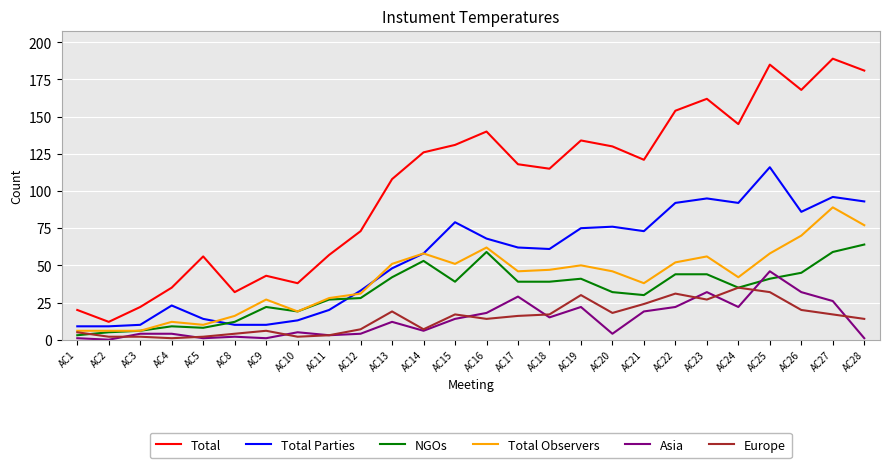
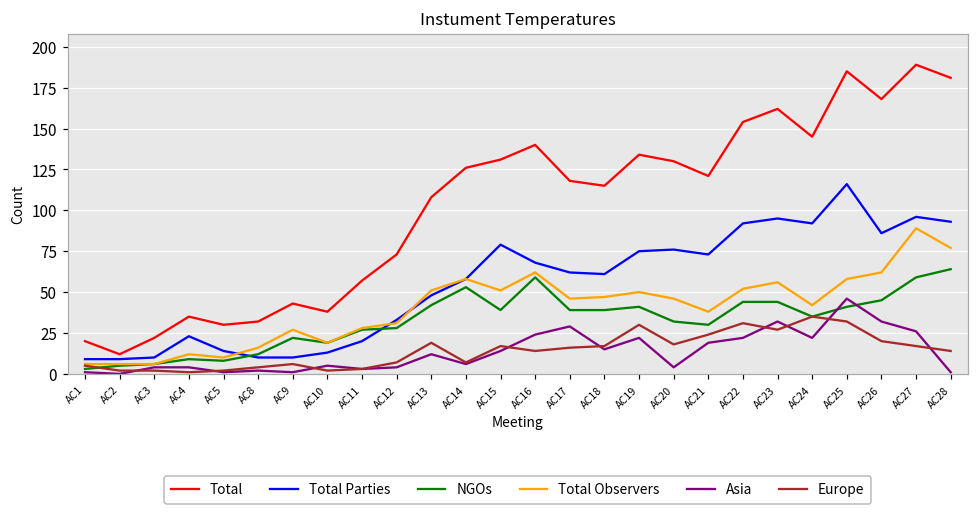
Total, AC5: 56 -> 30
Asia, AC16: 18 -> 24
Total Observers, AC26: 70 -> 62
